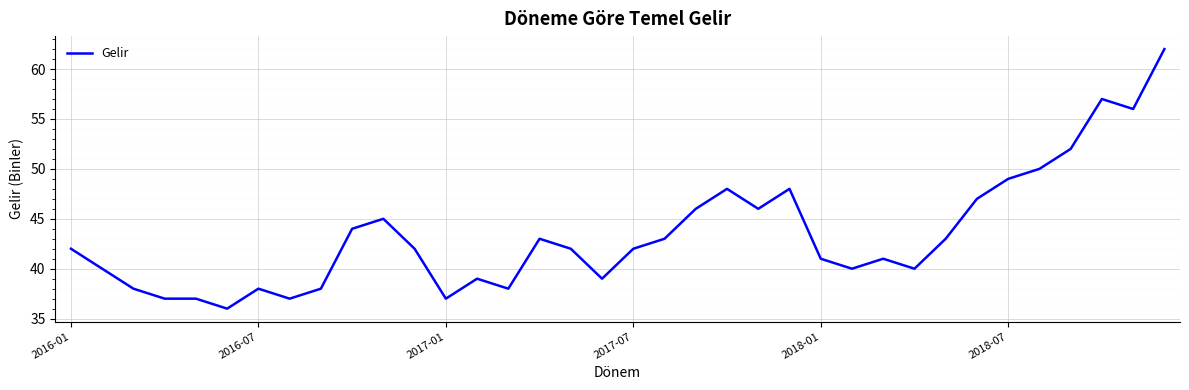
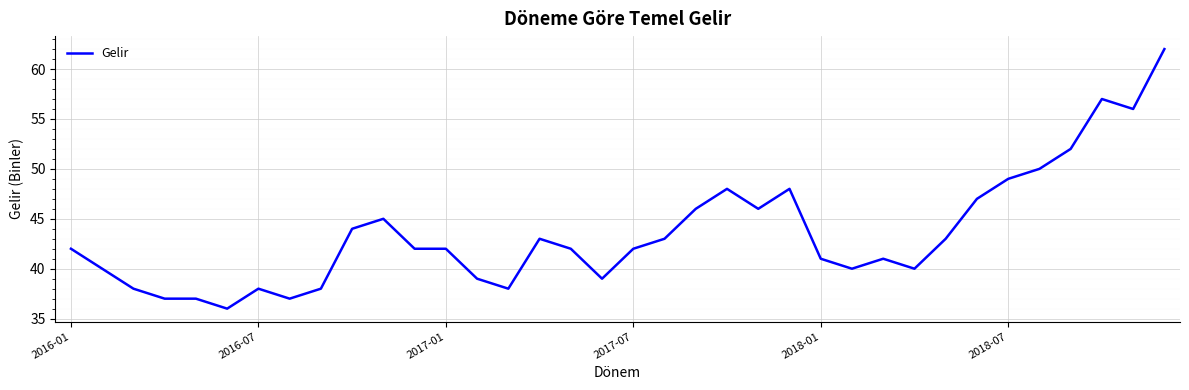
2017-01: 37 -> 42
